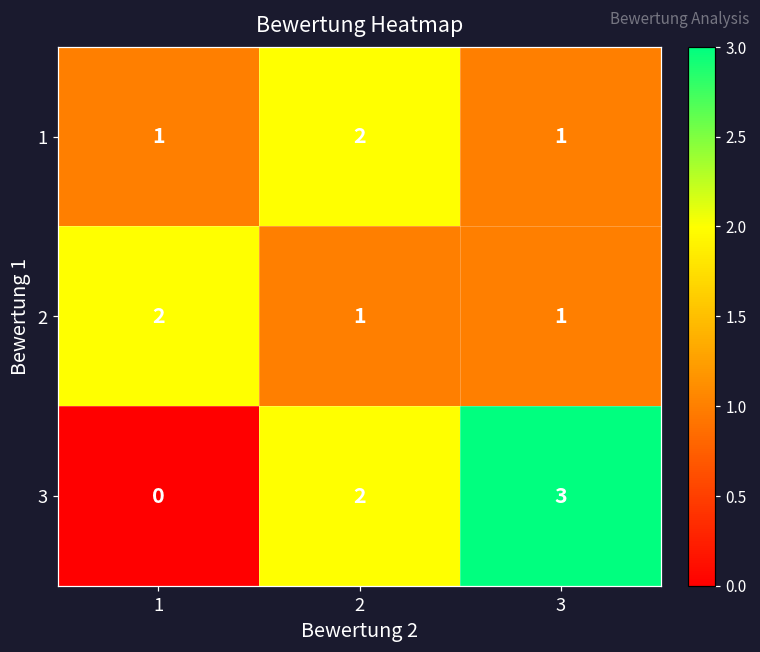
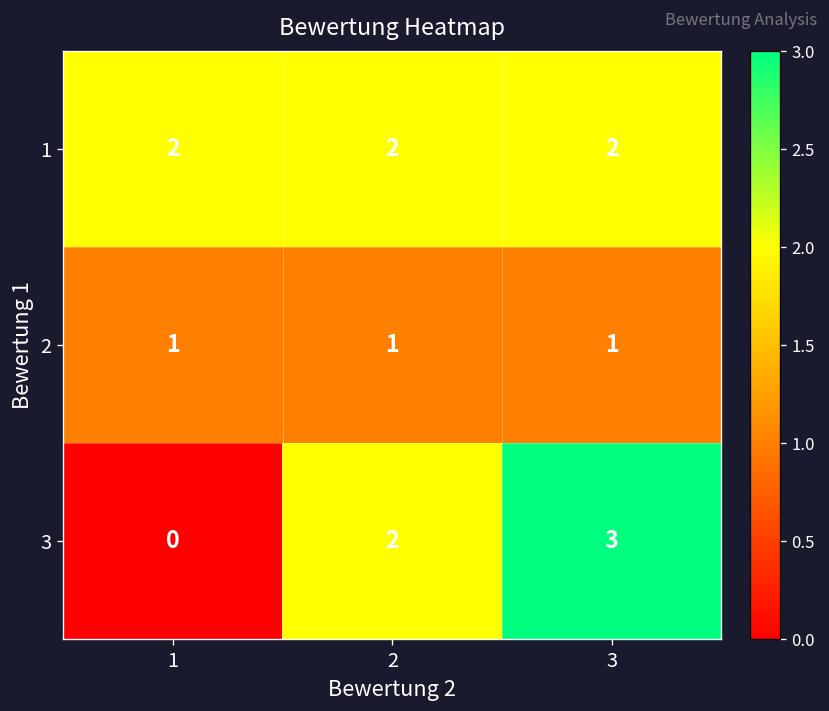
1, 1: 1 -> 2
1, 3: 1 -> 2
2, 1: 2 -> 1
